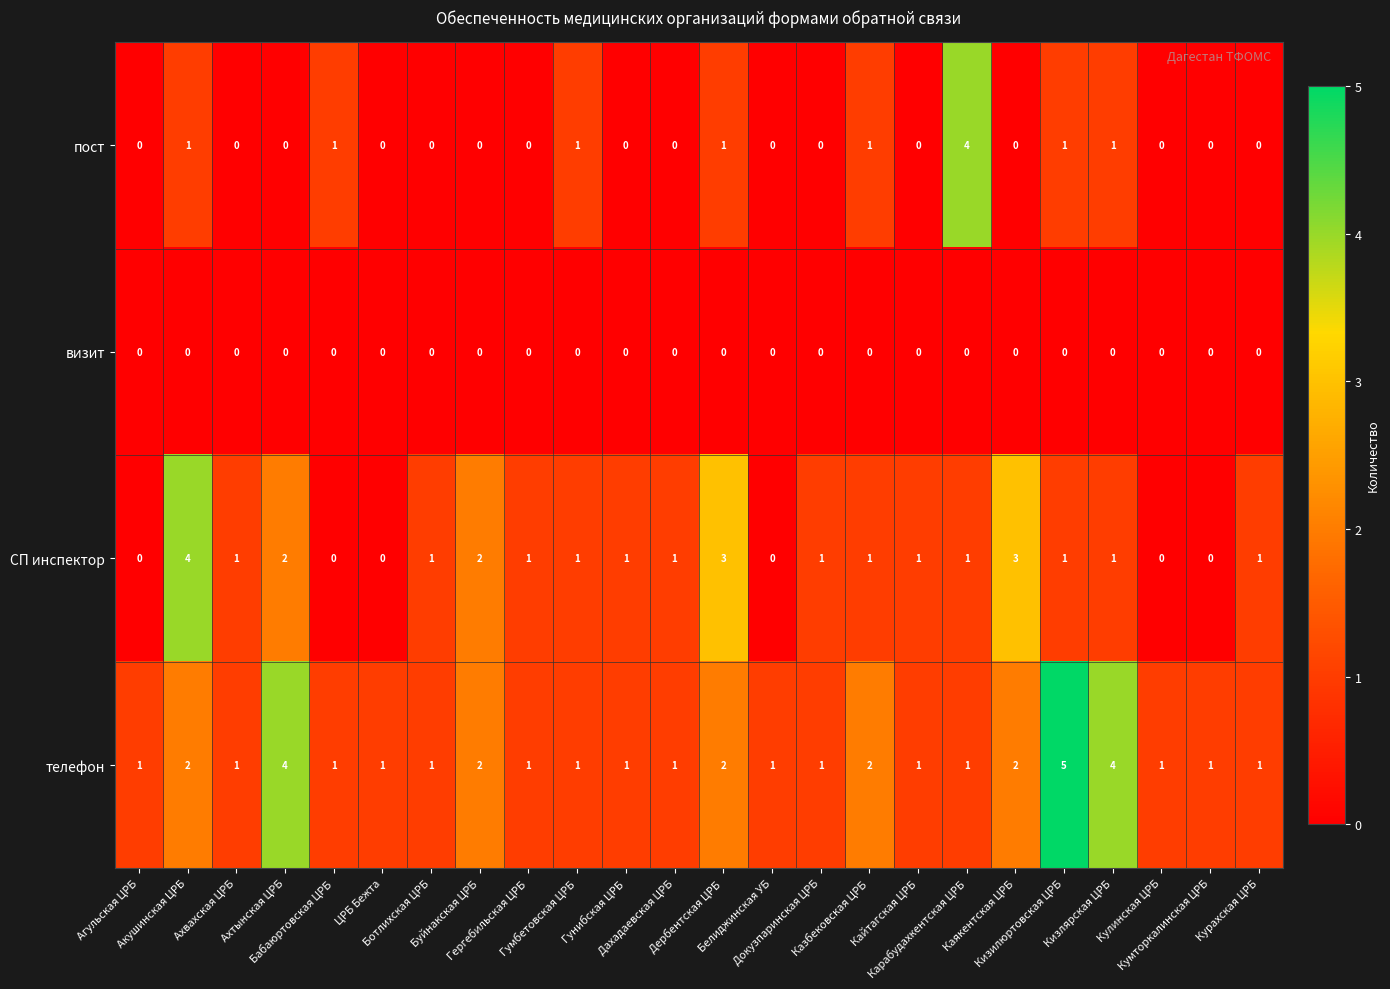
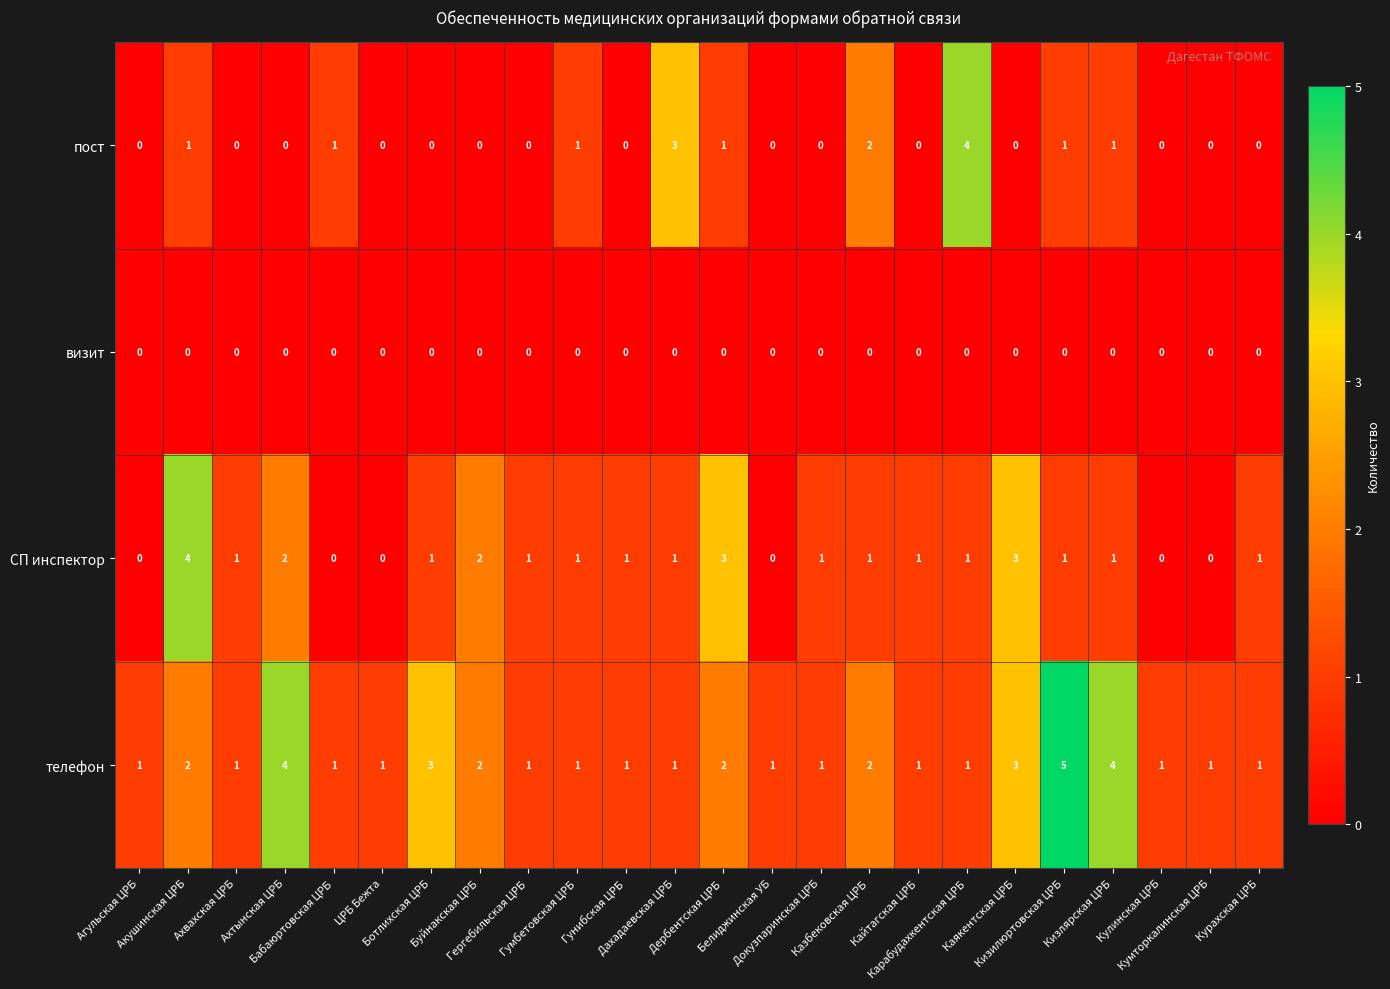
пост, Дахадаевская ЦРБ: 0 -> 3
пост, Казбековская ЦРБ: 1 -> 2
телефон, Ботлихская ЦРБ: 1 -> 3
телефон, Каякентская ЦРБ: 2 -> 3
